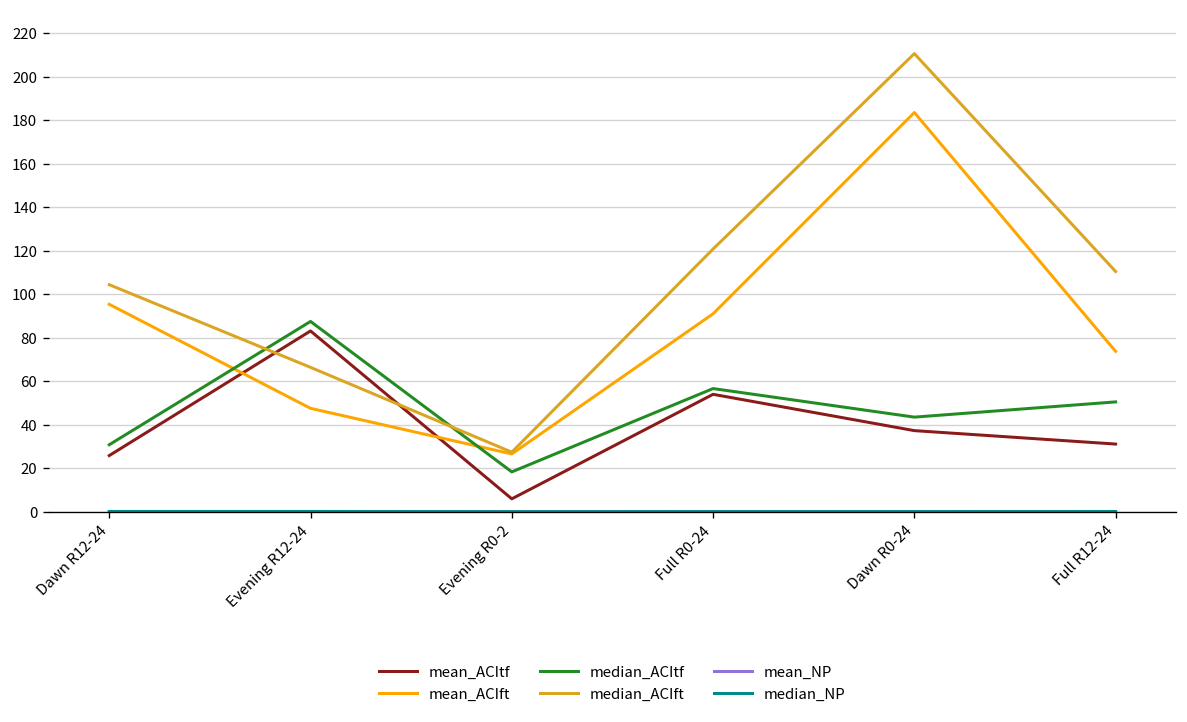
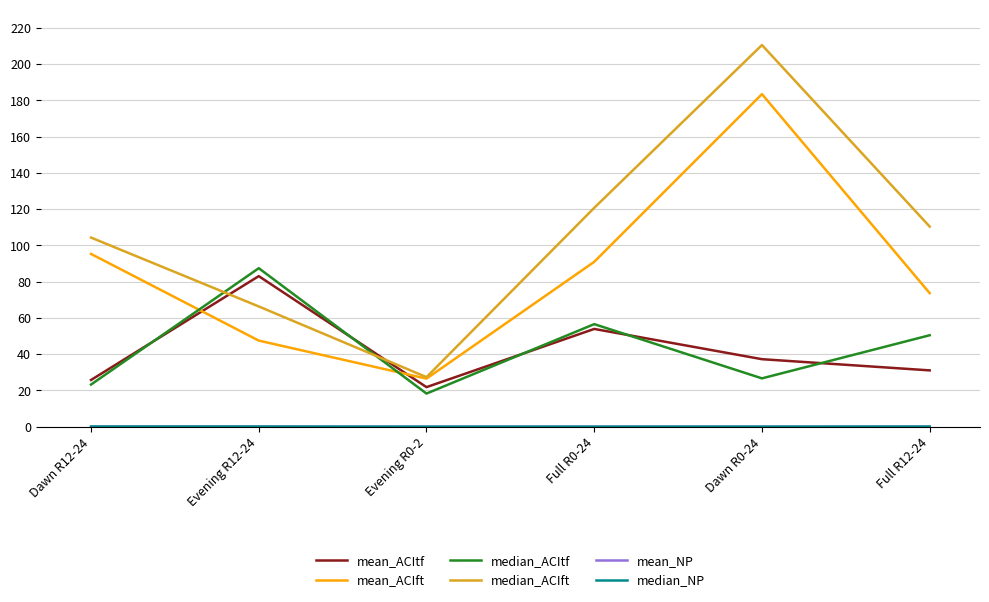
median_ACItf, Dawn R12-24: 31 -> 23
mean_ACItf, Evening R0-2: 6 -> 22
median_ACItf, Dawn R0-24: 43 -> 27
